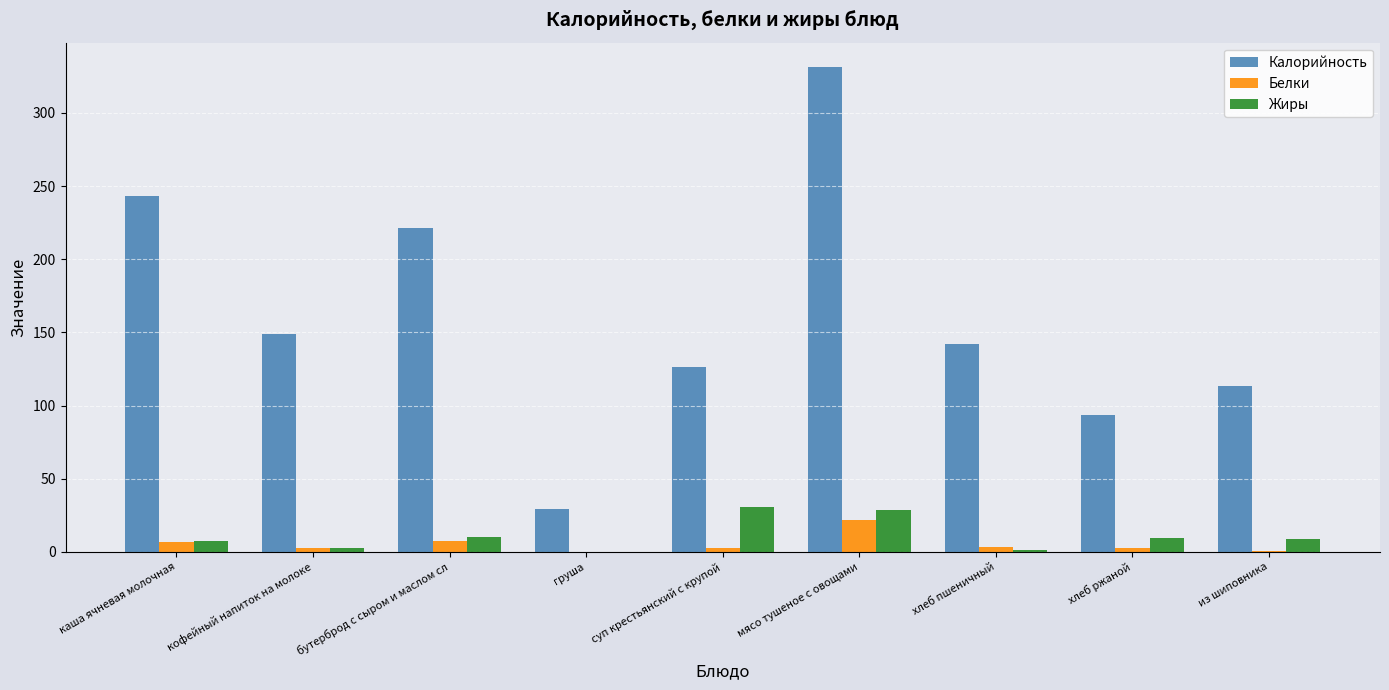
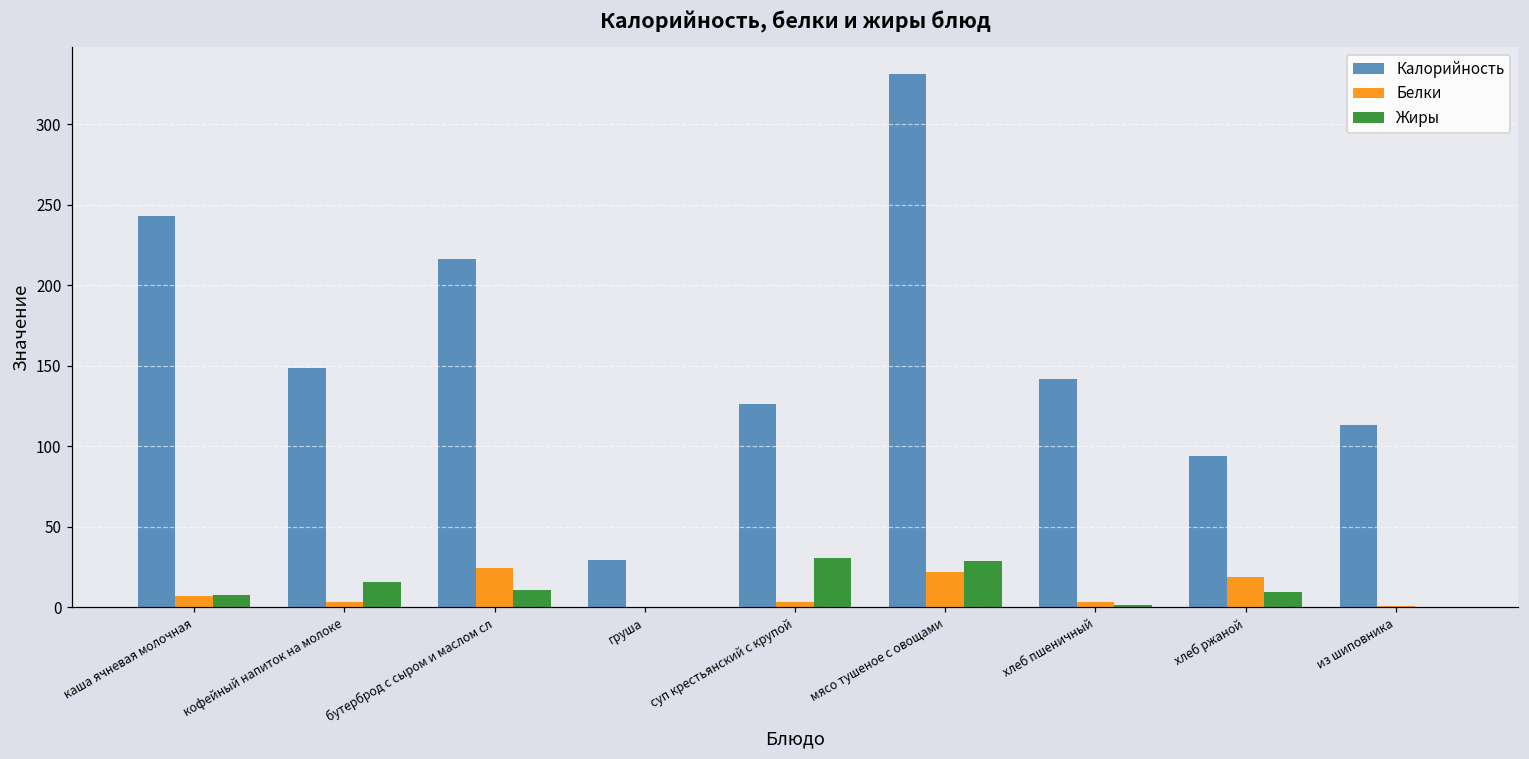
Жиры, кофейный напиток на молоке: 3 -> 16
Калорийность, бутерброд с сыром и маслом сл: 222 -> 216
Белки, бутерброд с сыром и маслом сл: 7 -> 24
Белки, хлеб ржаной: 3 -> 19
Жиры, из шиповника: 9 -> 0
